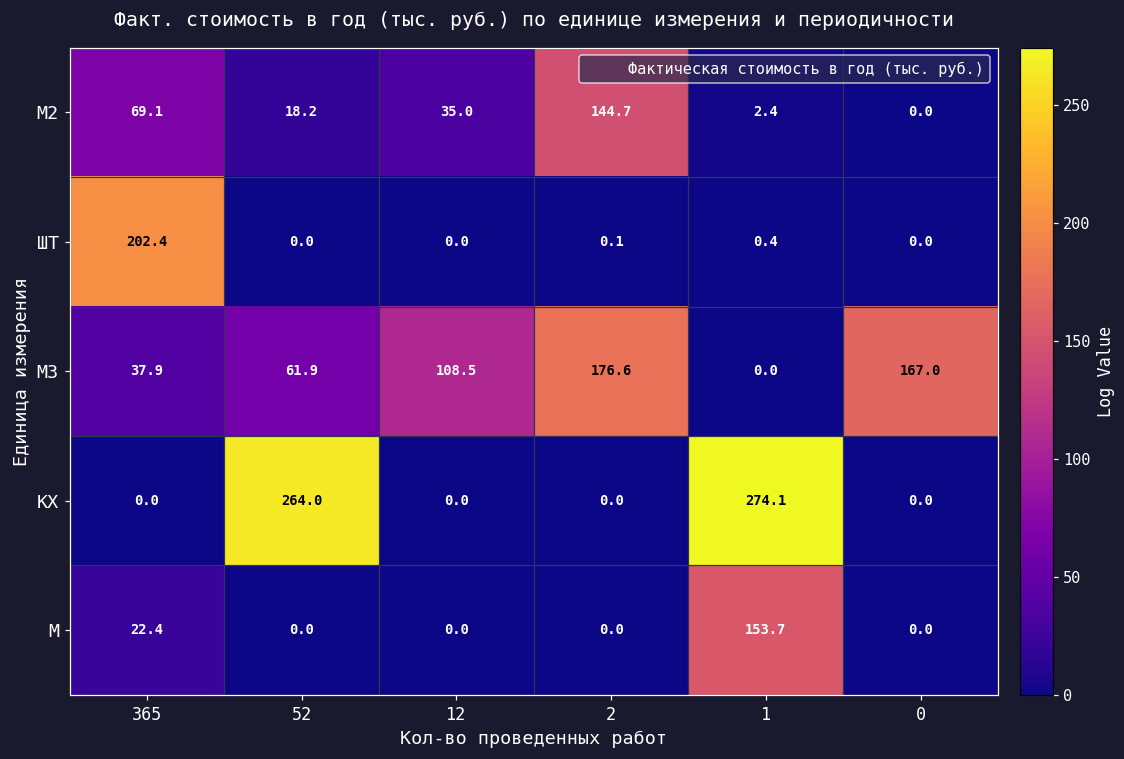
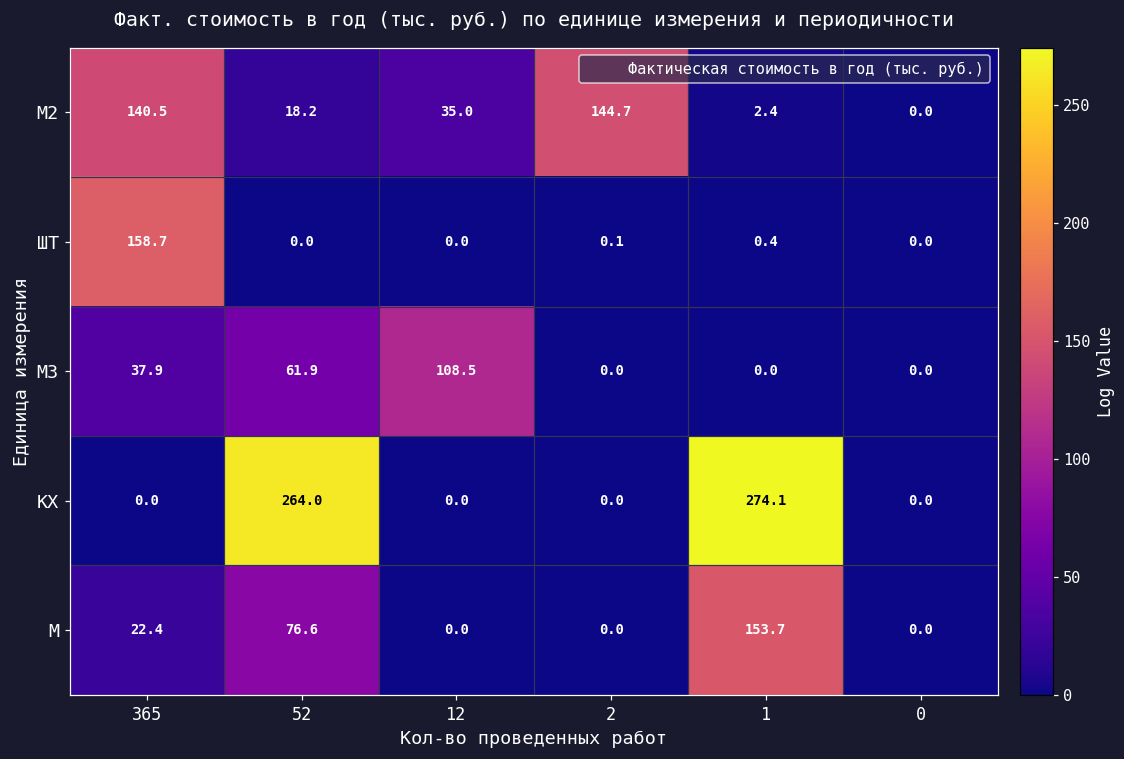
М2, 365: 69.1 -> 140.5
ШТ, 365: 202.4 -> 158.7
М3, 2: 176.6 -> 0.0
М3, 0: 167.0 -> 0.0
М, 52: 0.0 -> 76.6
